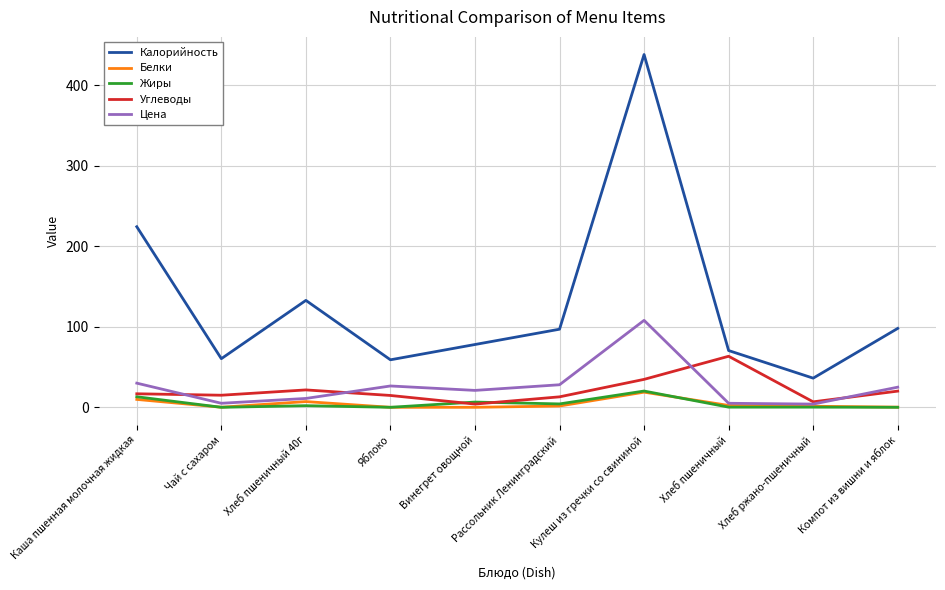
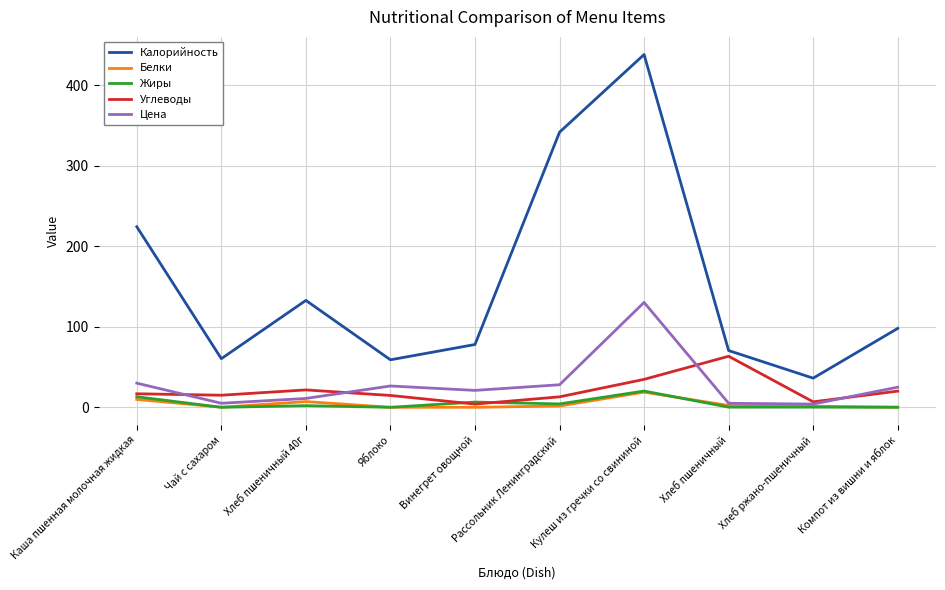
Калорийность, Рассольник Ленинградский: 100 -> 340
Цена, Кулеш из гречки со свининой: 110 -> 130
